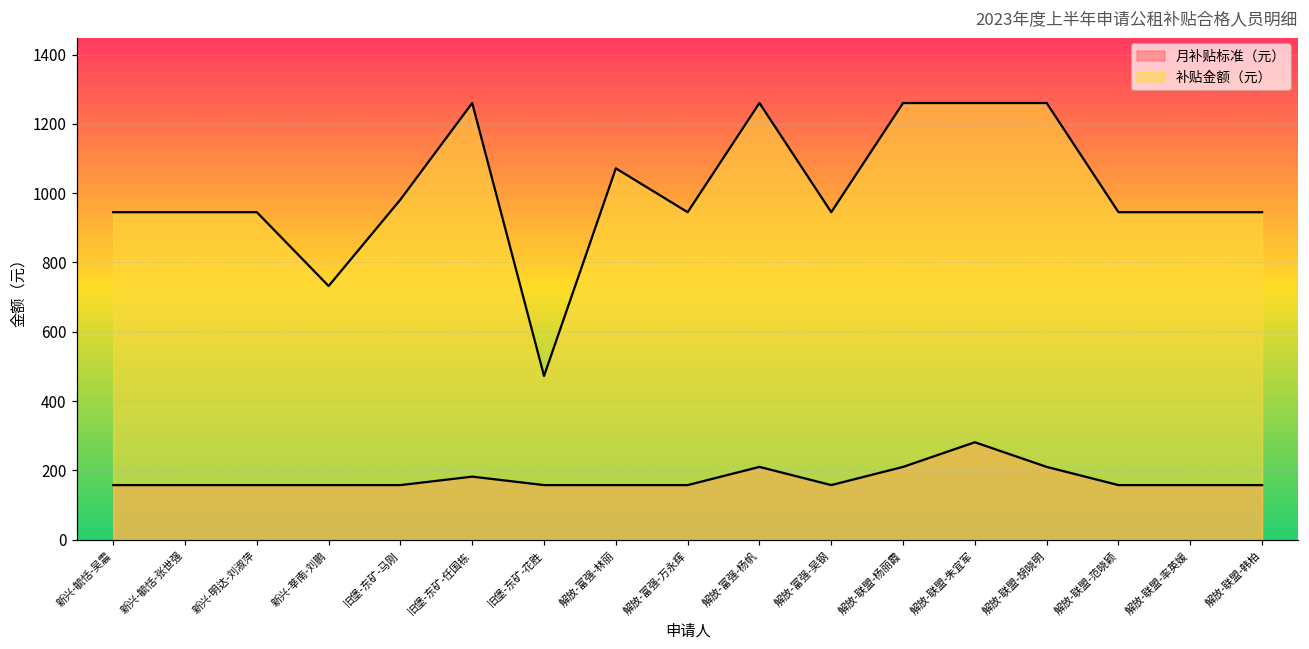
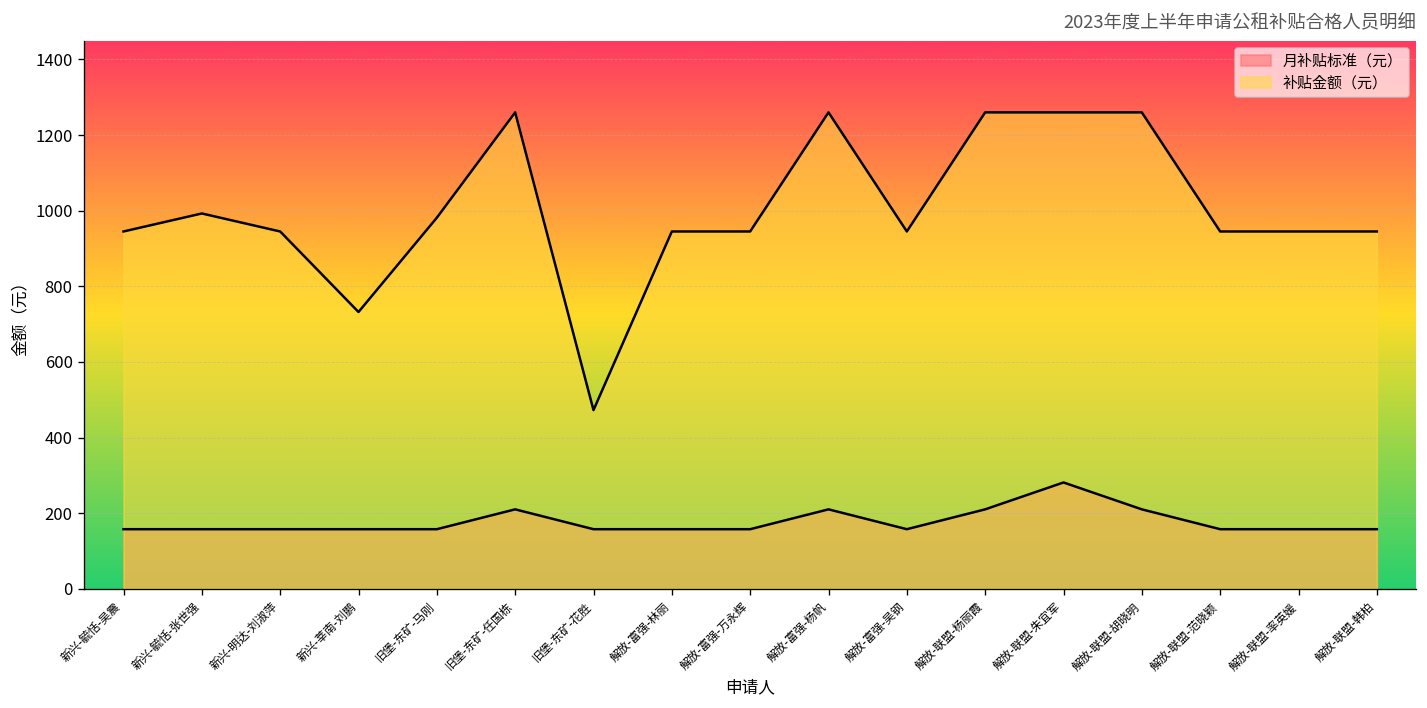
补贴金额（元）, 新兴-毓恬-张世强: 950 -> 990
月补贴标准（元）, 旧堡-东矿-任国栋: 180 -> 210
补贴金额（元）, 解放-富强-林丽: 1070 -> 950
